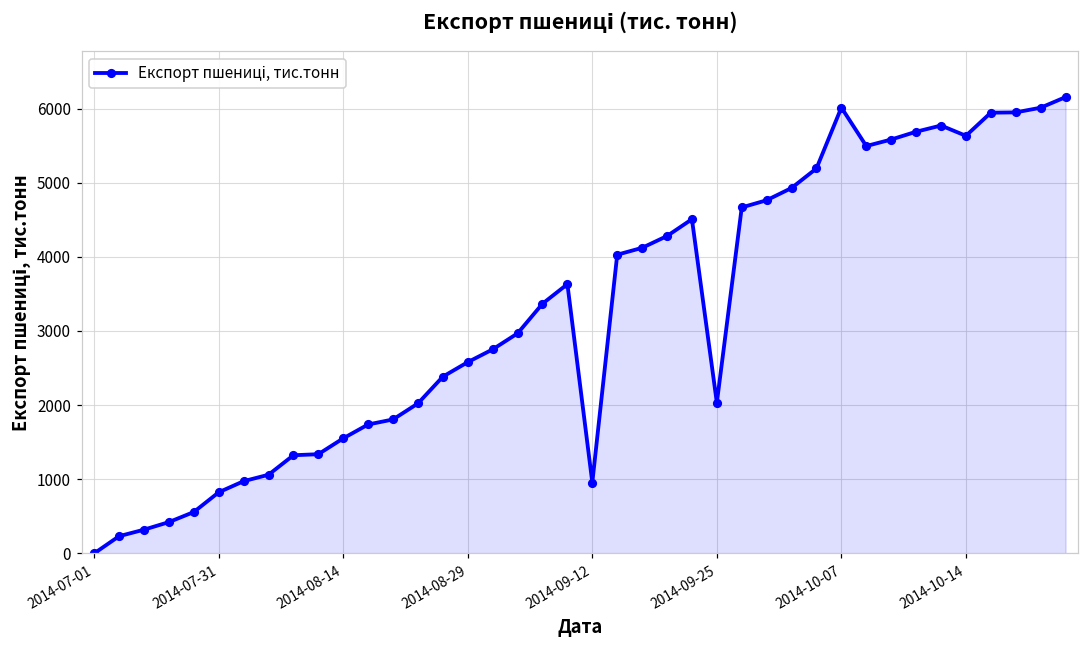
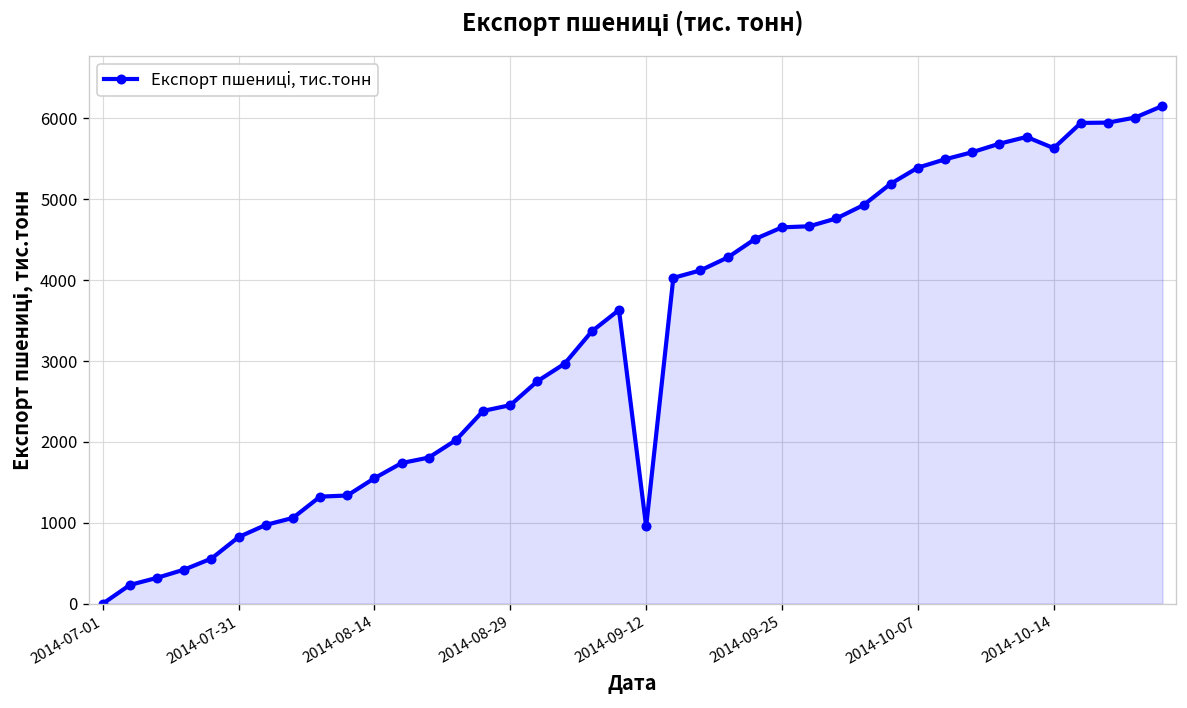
2014-08-29: 2600 -> 2500
2014-09-25: 2000 -> 4700
2014-10-07: 6000 -> 5400
